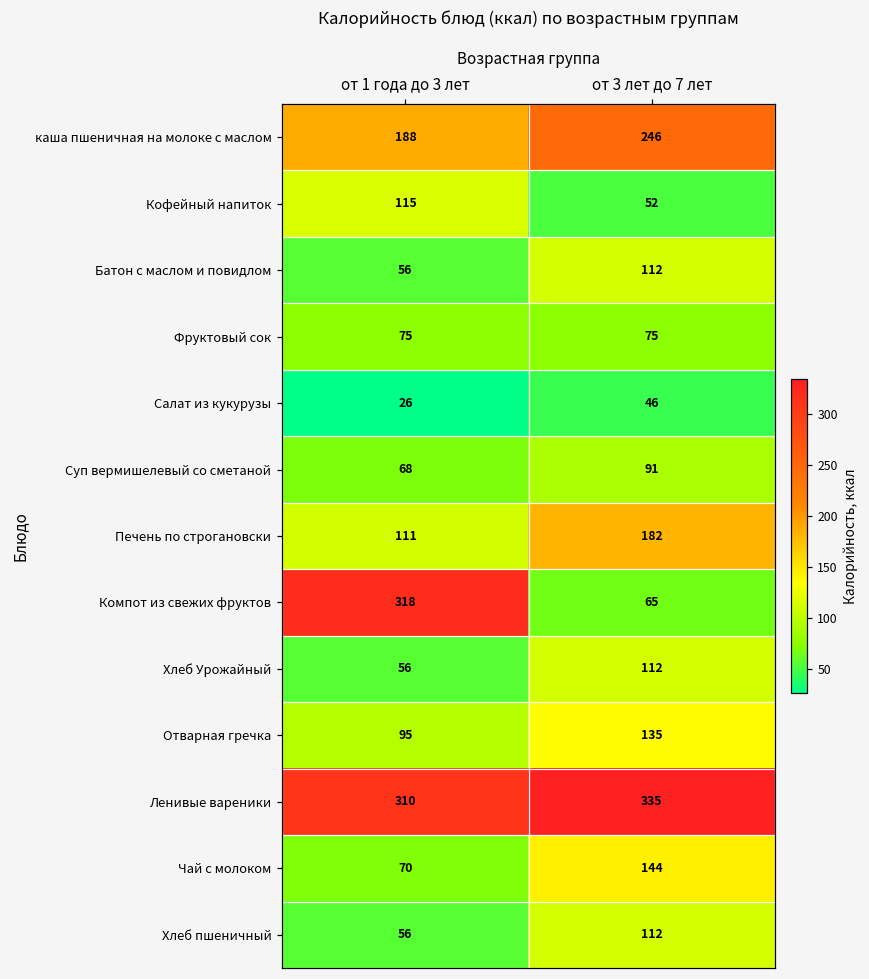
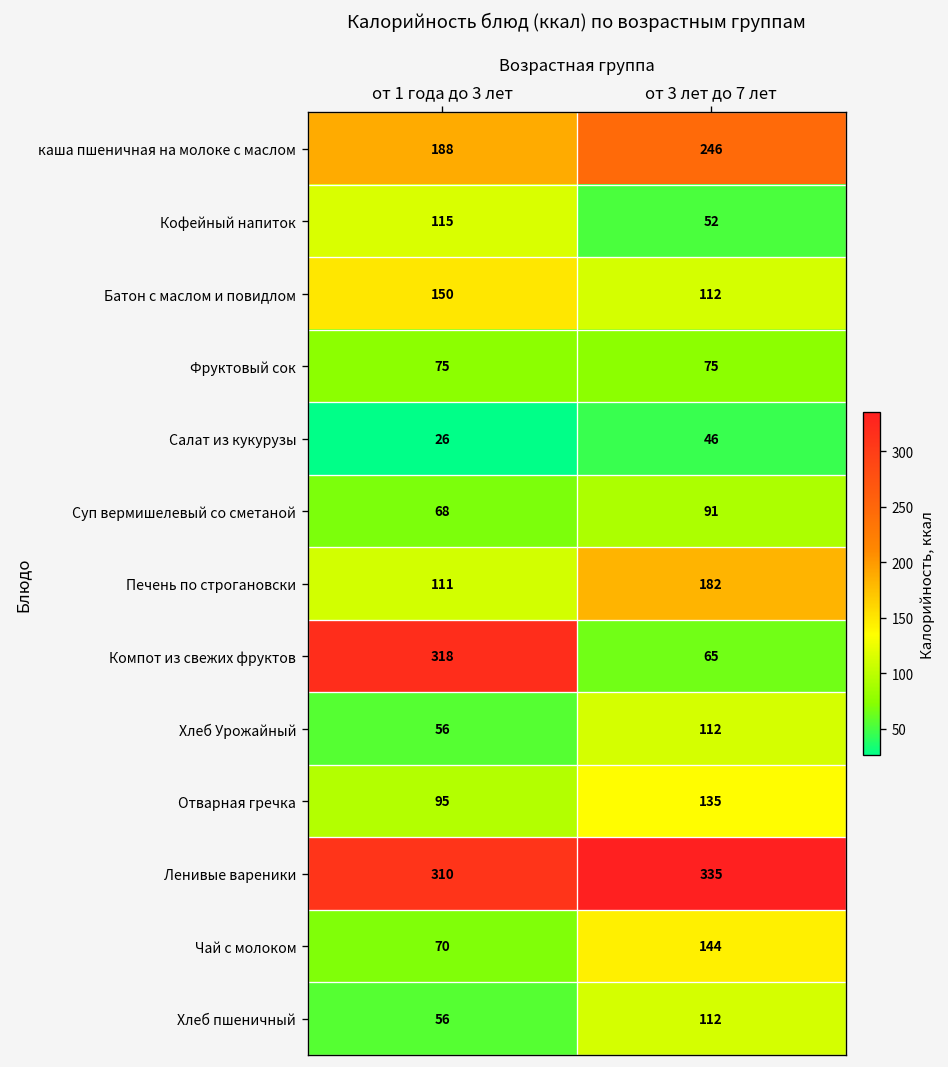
Батон с маслом и повидлом, от 1 года до 3 лет: 56 -> 150
